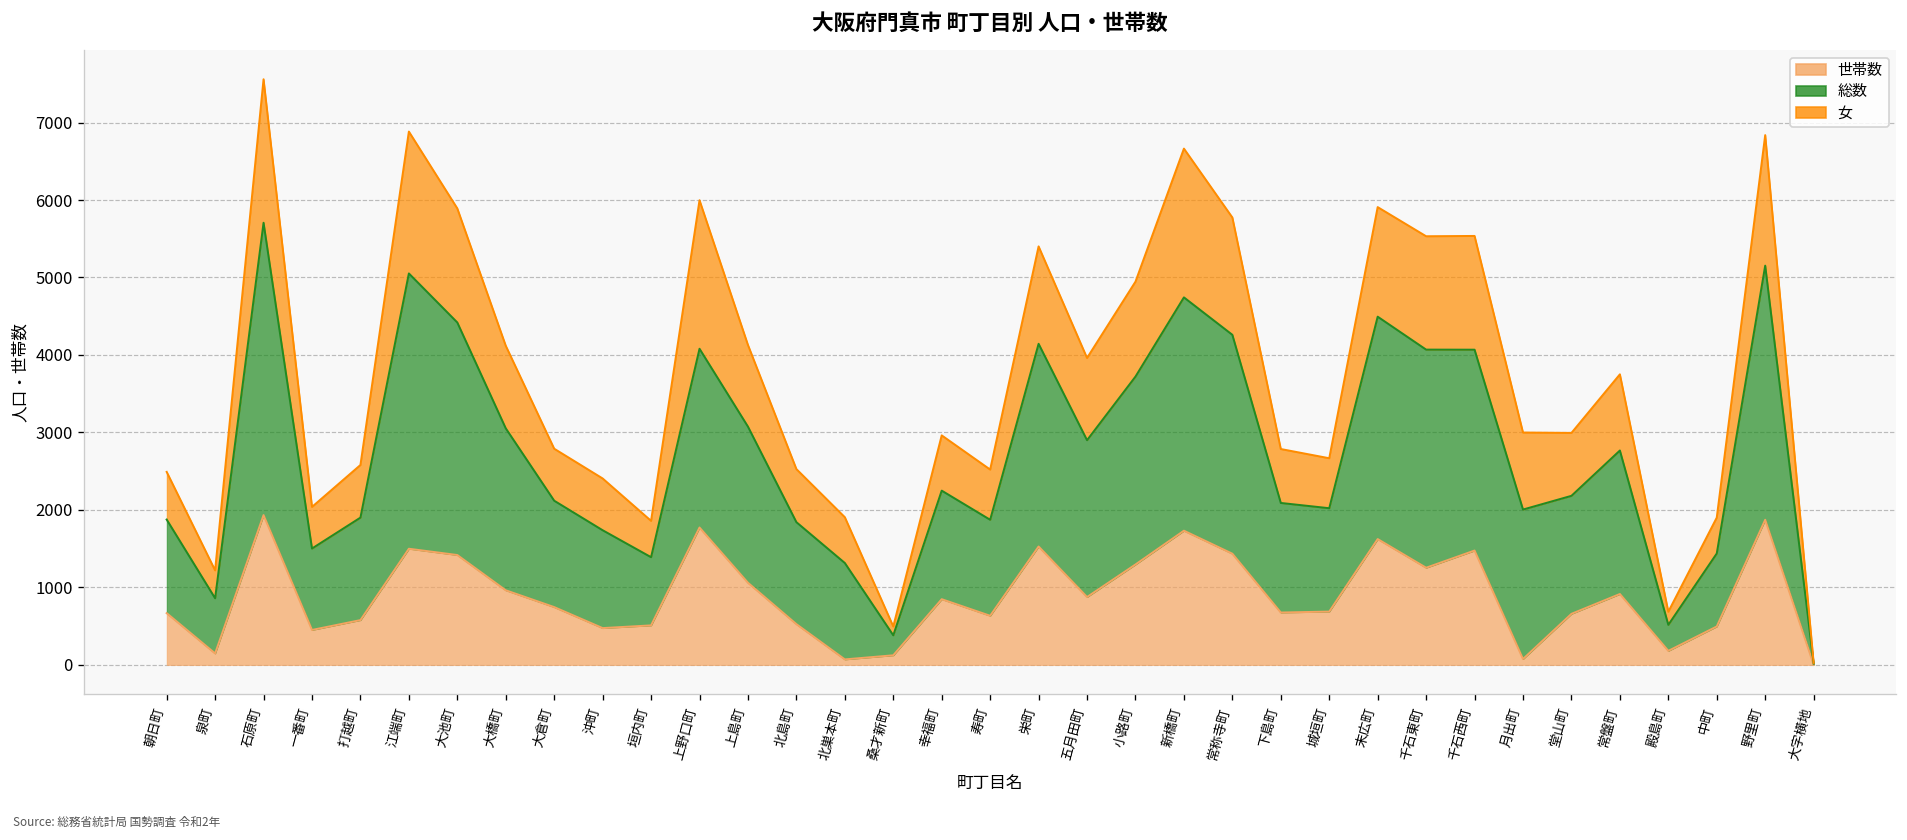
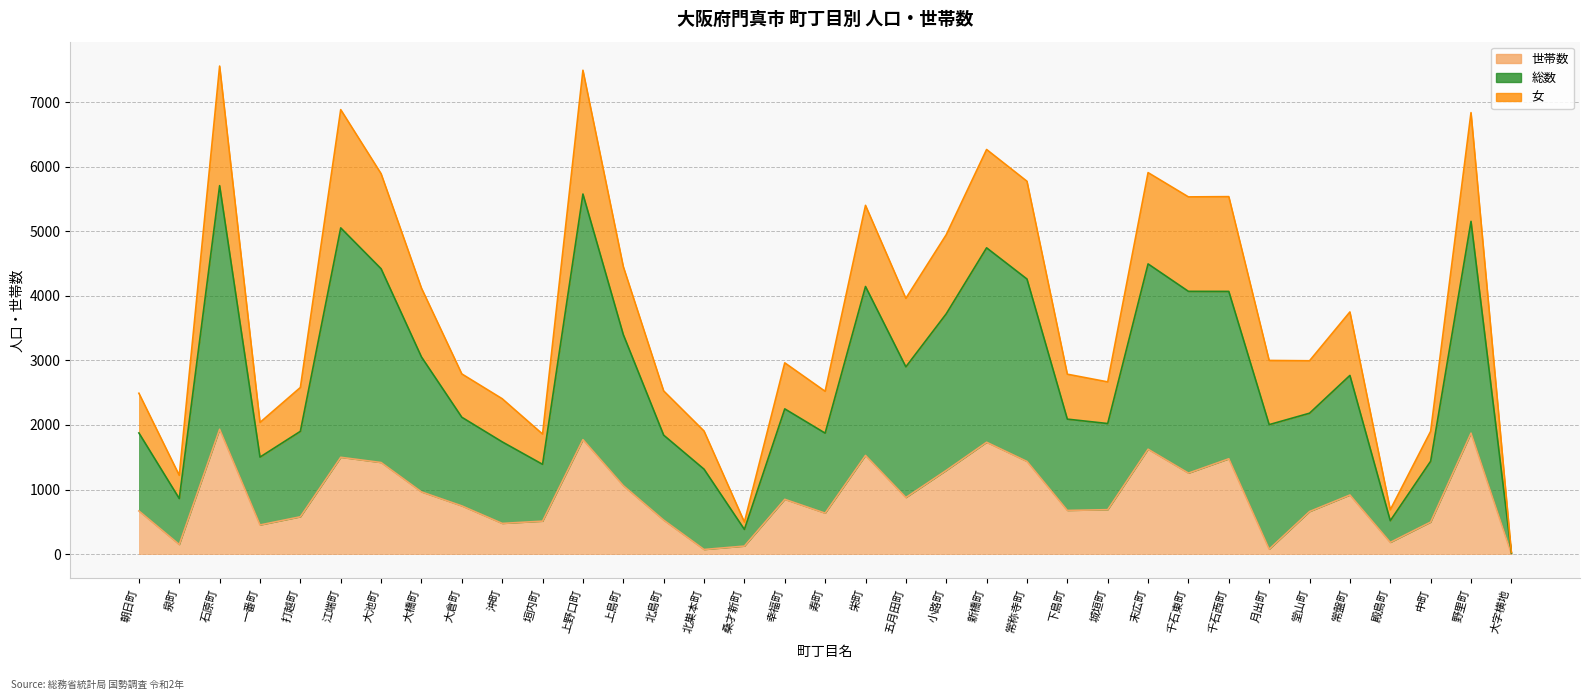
総数, 上野口町: 2300 -> 3800
総数, 上島町: 2000 -> 2300
女, 新橋町: 1900 -> 1500
